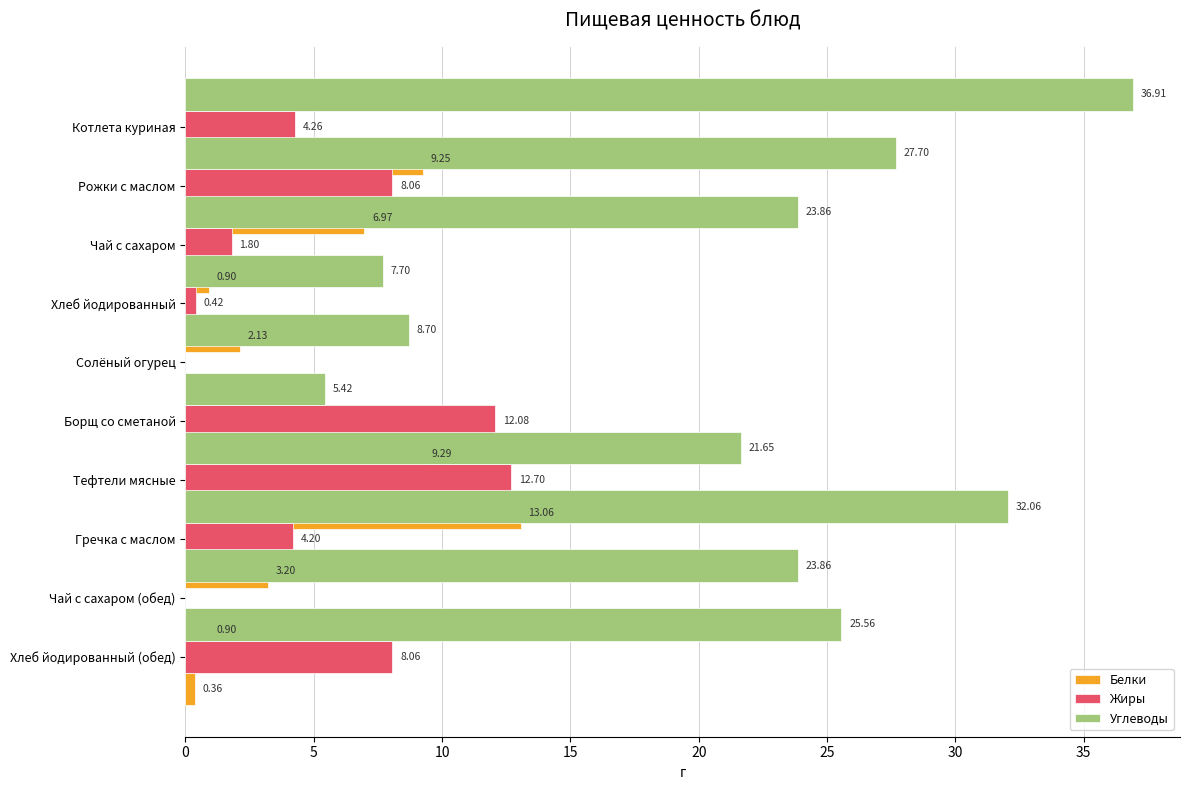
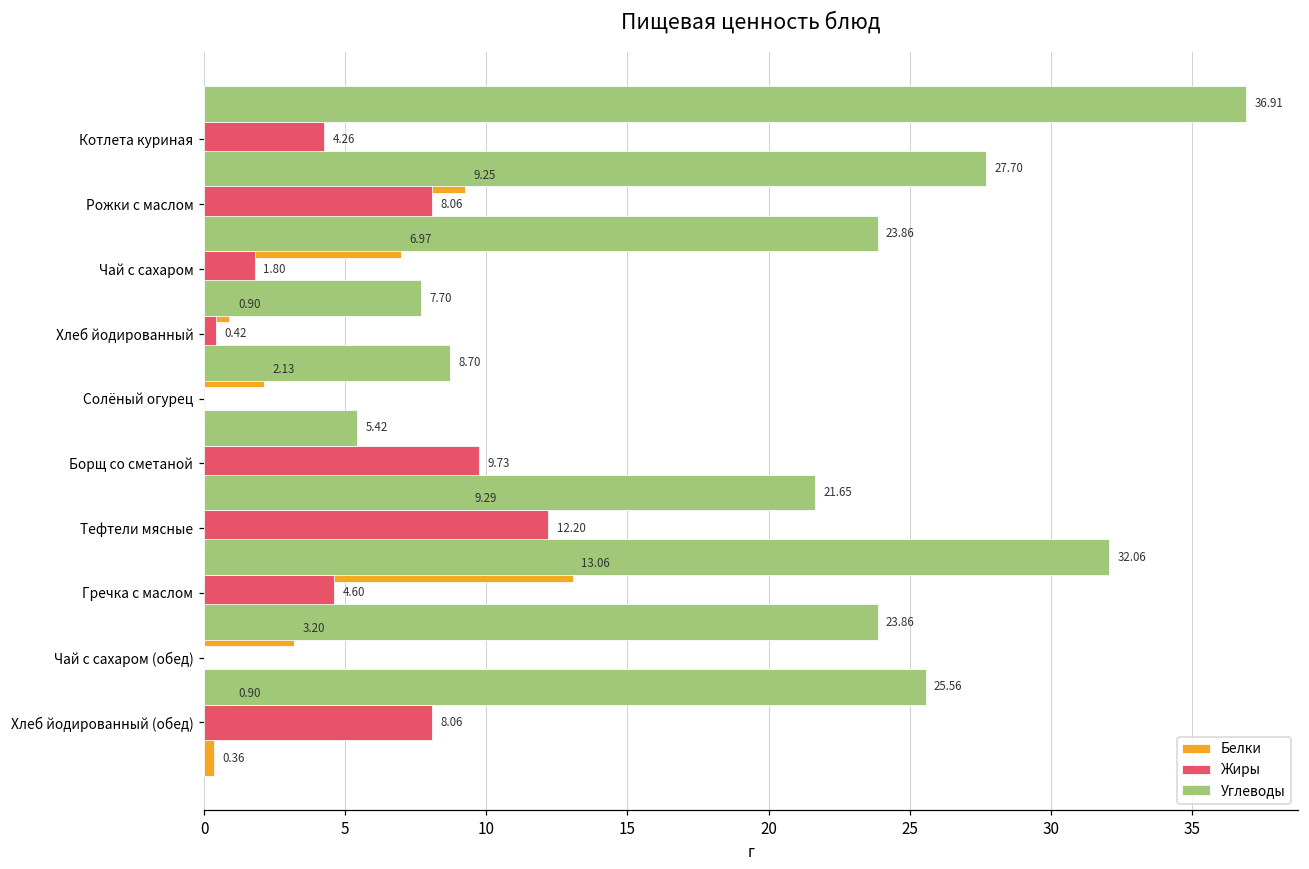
Жиры, Борщ со сметаной: 12.08 -> 9.73
Жиры, Тефтели мясные: 12.70 -> 12.20
Жиры, Гречка с маслом: 4.20 -> 4.60
